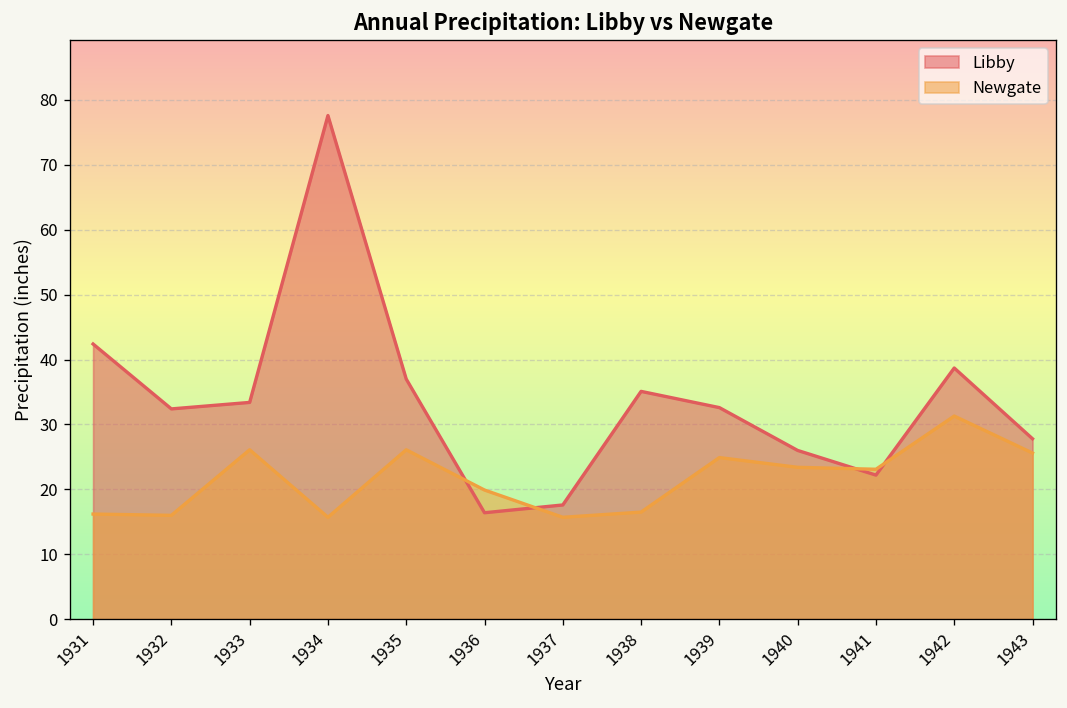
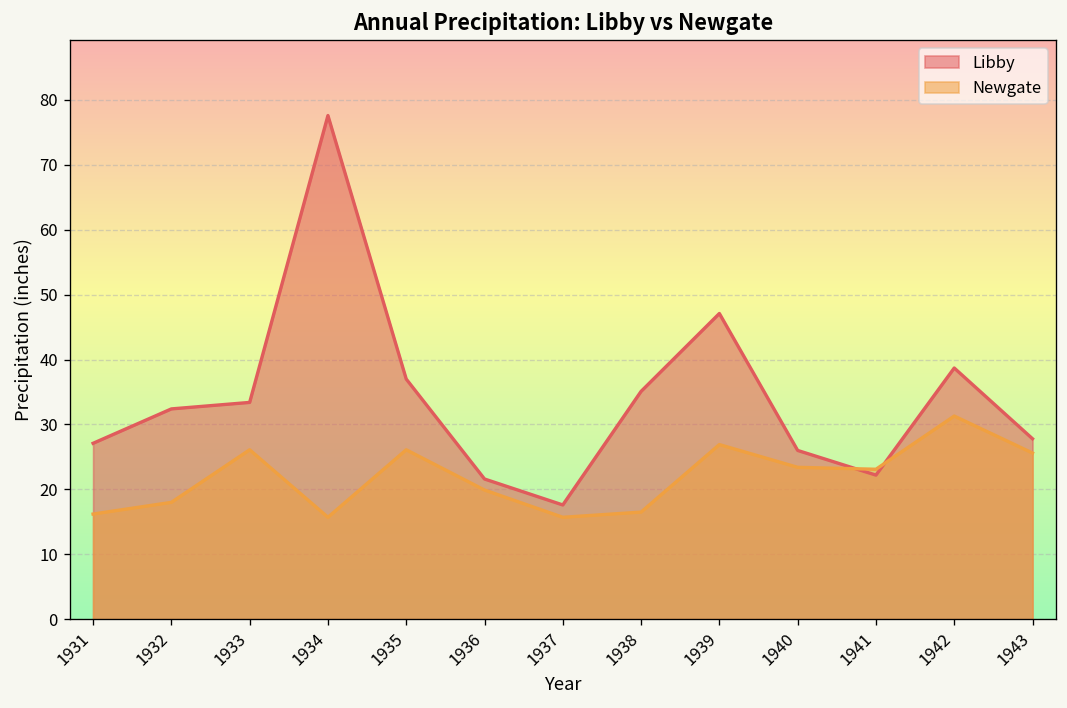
Libby, 1931: 42 -> 27
Newgate, 1932: 16 -> 18
Libby, 1936: 16 -> 22
Libby, 1939: 33 -> 47
Newgate, 1939: 25 -> 27
